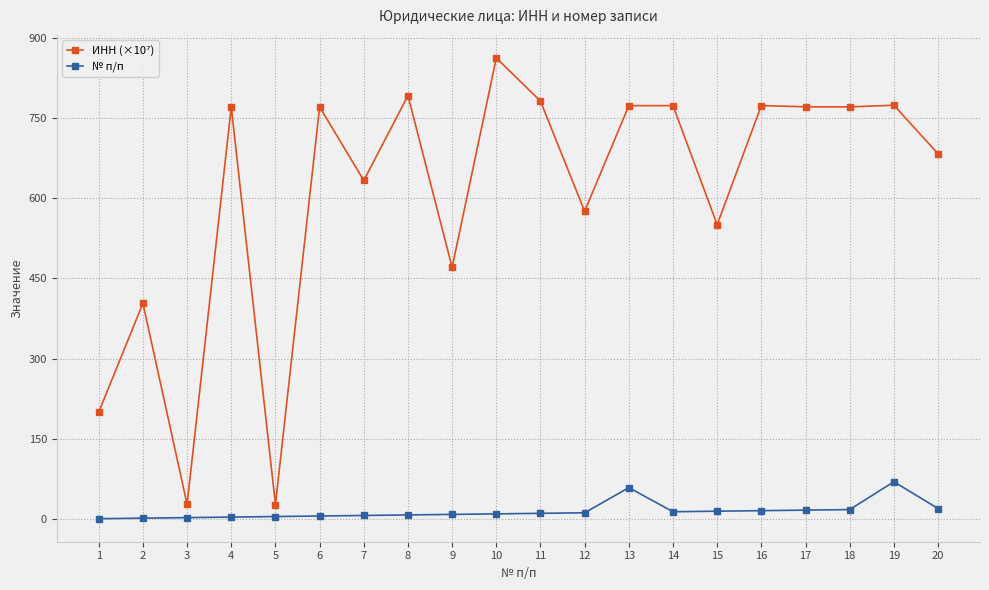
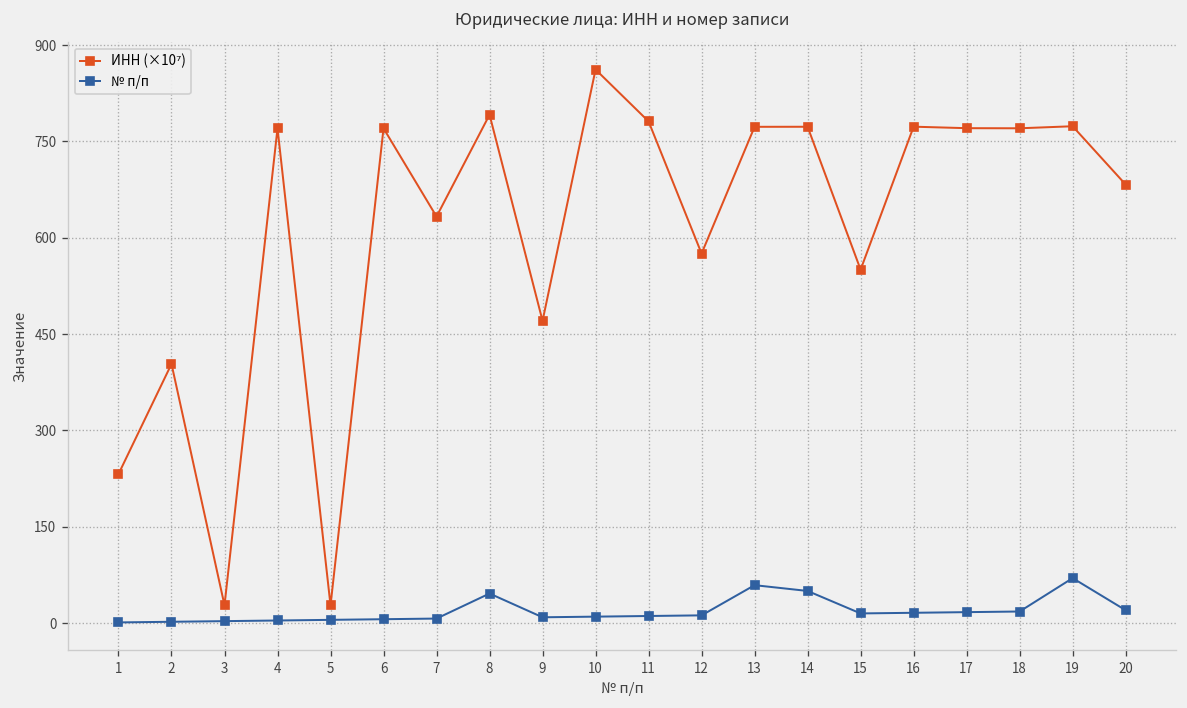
ИНН (×10⁷), 1: 200 -> 230
№ п/п, 8: 10 -> 50
№ п/п, 14: 10 -> 50
